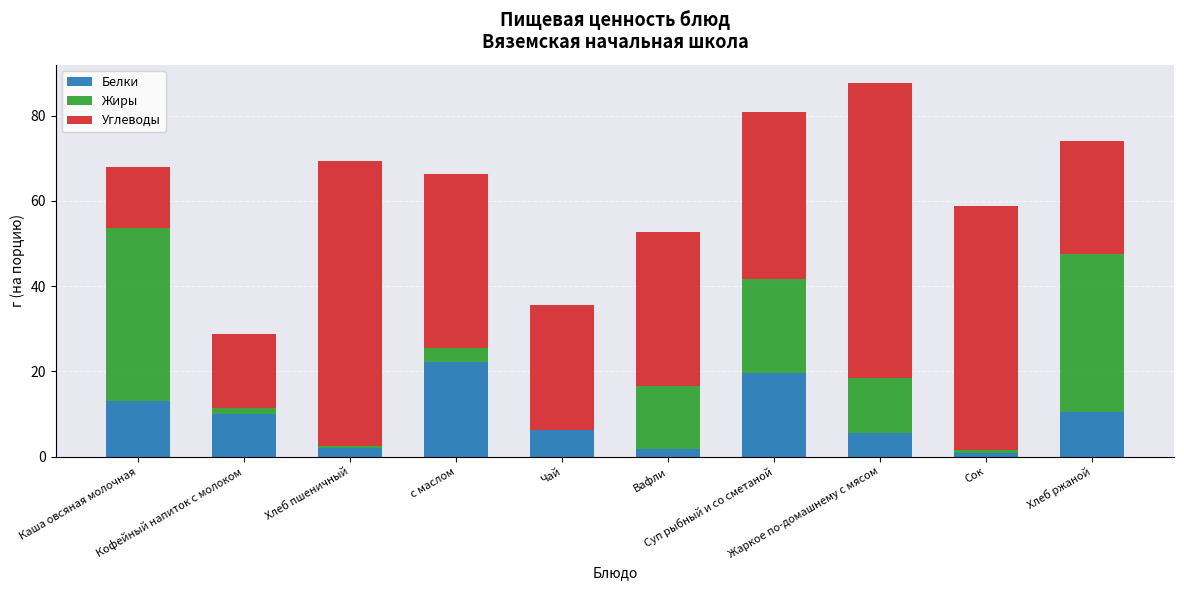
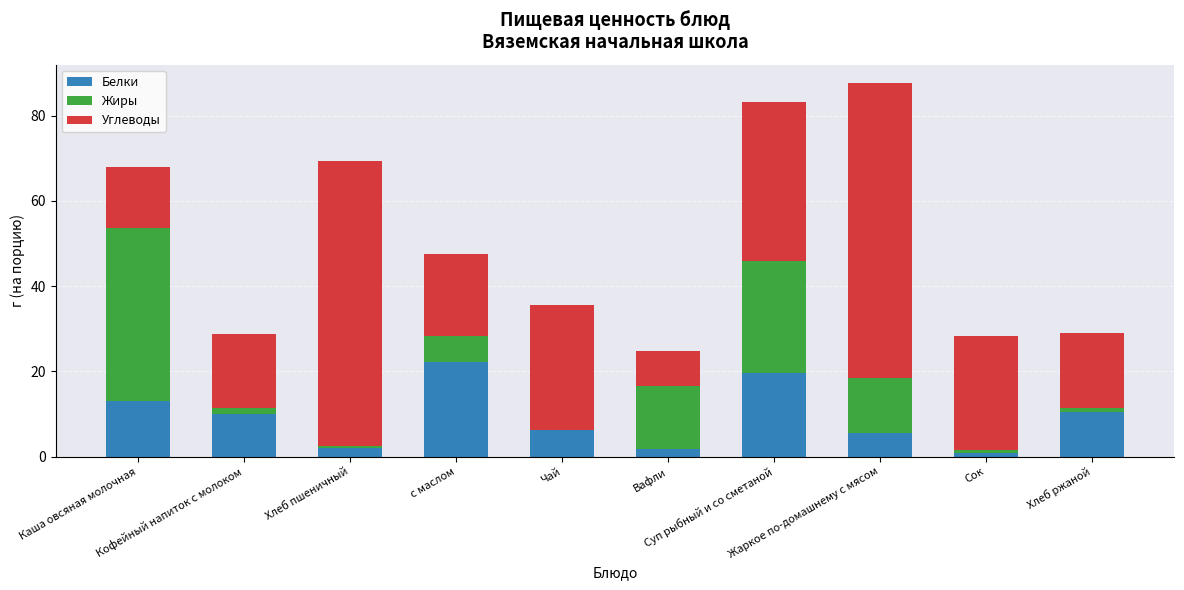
Жиры, с маслом: 3 -> 6
Углеводы, с маслом: 41 -> 19
Углеводы, Вафли: 36 -> 8
Жиры, Суп рыбный и со сметаной: 22 -> 26
Углеводы, Суп рыбный и со сметаной: 39 -> 37
Углеводы, Сок: 57 -> 27
Жиры, Хлеб ржаной: 37 -> 1
Углеводы, Хлеб ржаной: 27 -> 17
